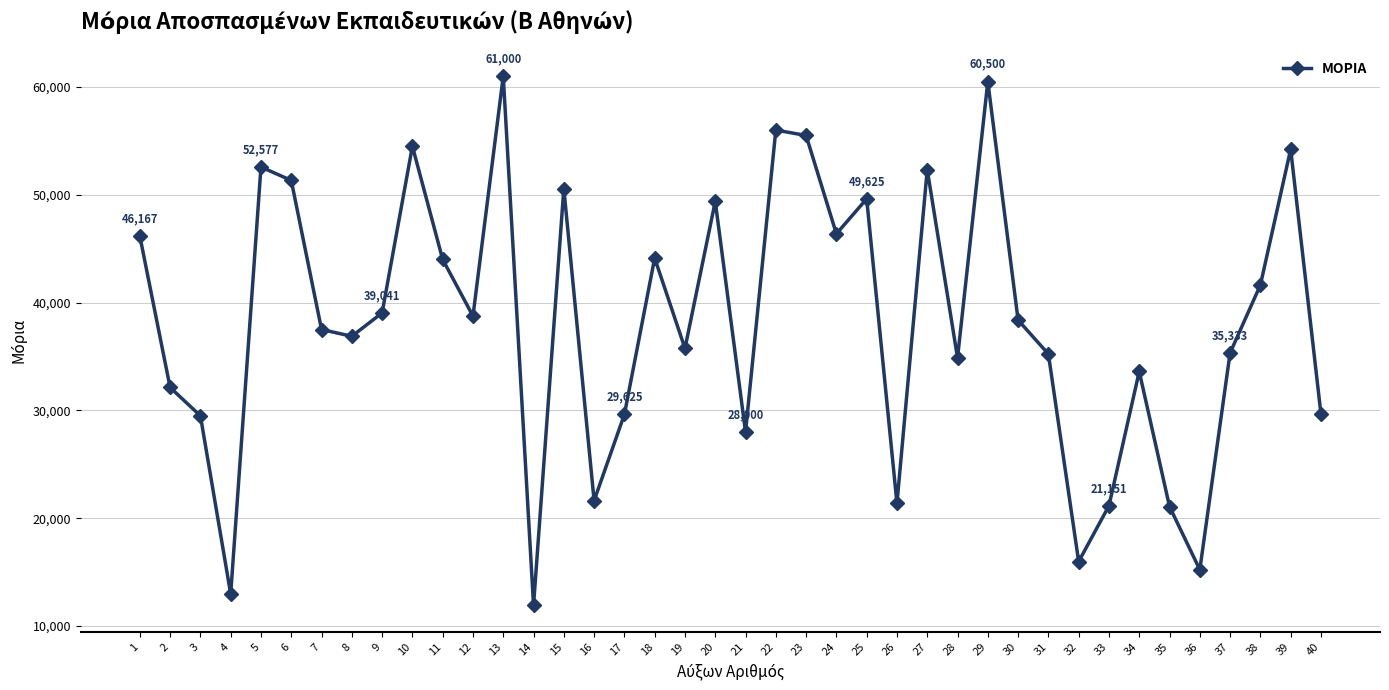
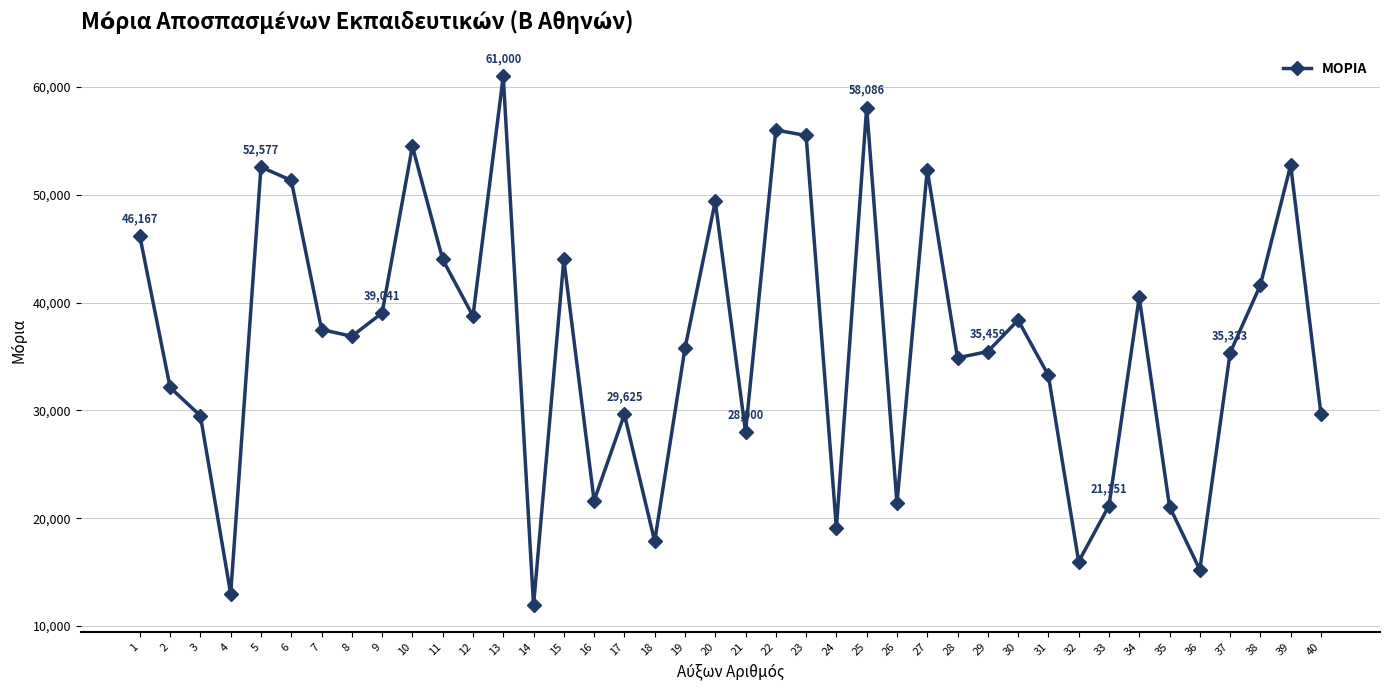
15: 50,600 -> 44,000
18: 44,100 -> 17,900
24: 46,400 -> 19,100
25: 49,625 -> 58,086
29: 60,500 -> 35,459
31: 35,200 -> 33,300
34: 33,600 -> 40,500
39: 54,200 -> 52,800
